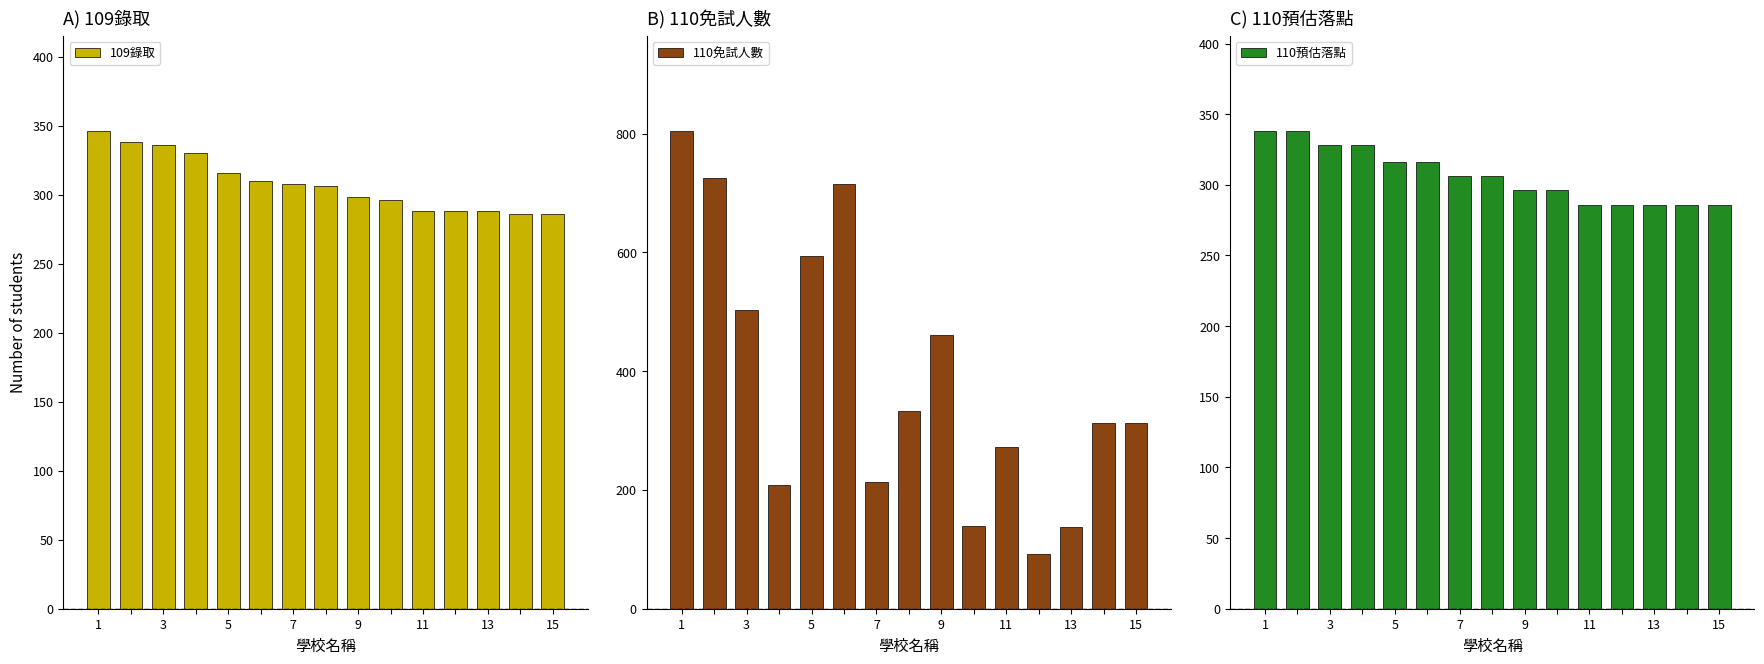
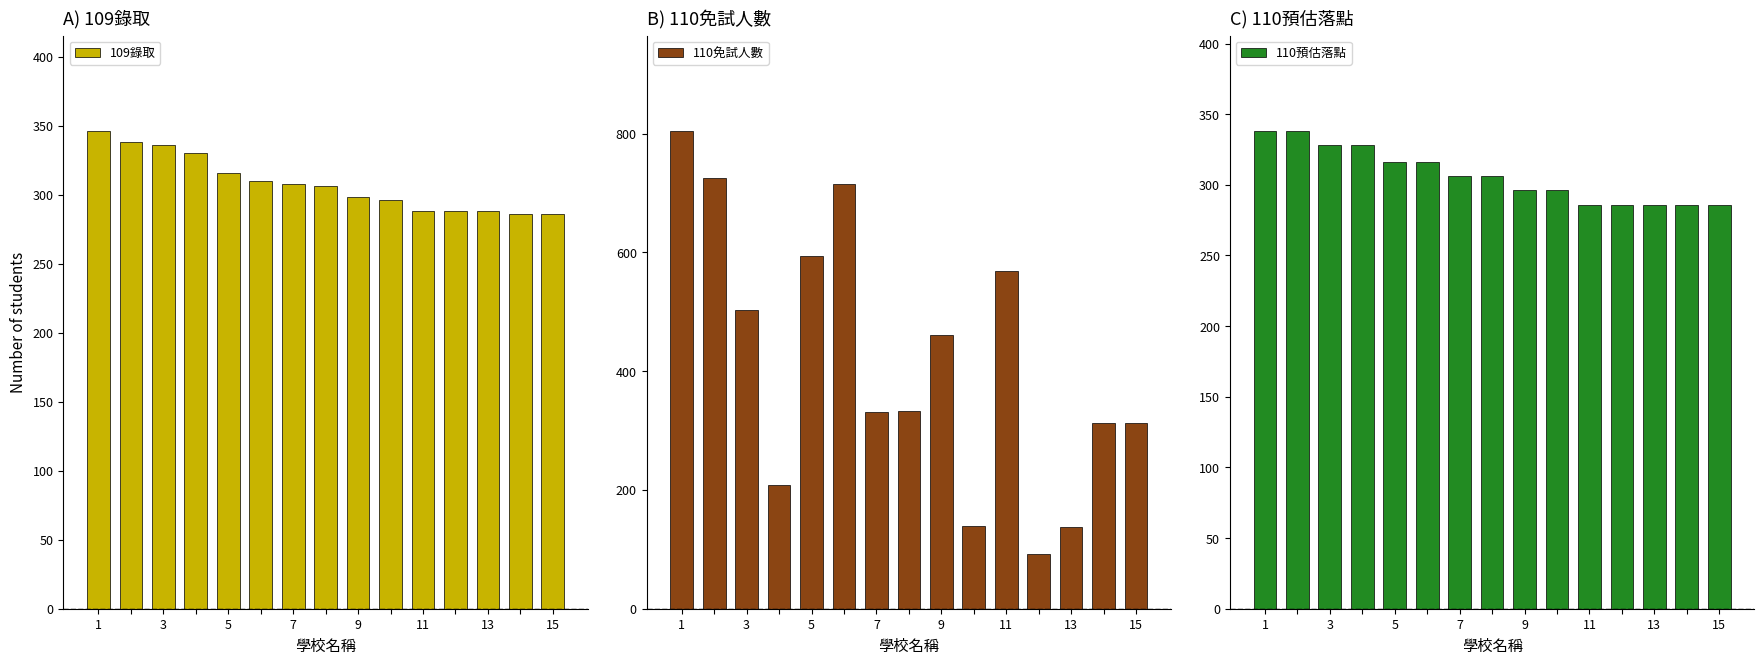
B) 110免試人數, 7: 210 -> 330
B) 110免試人數, 11: 270 -> 570
